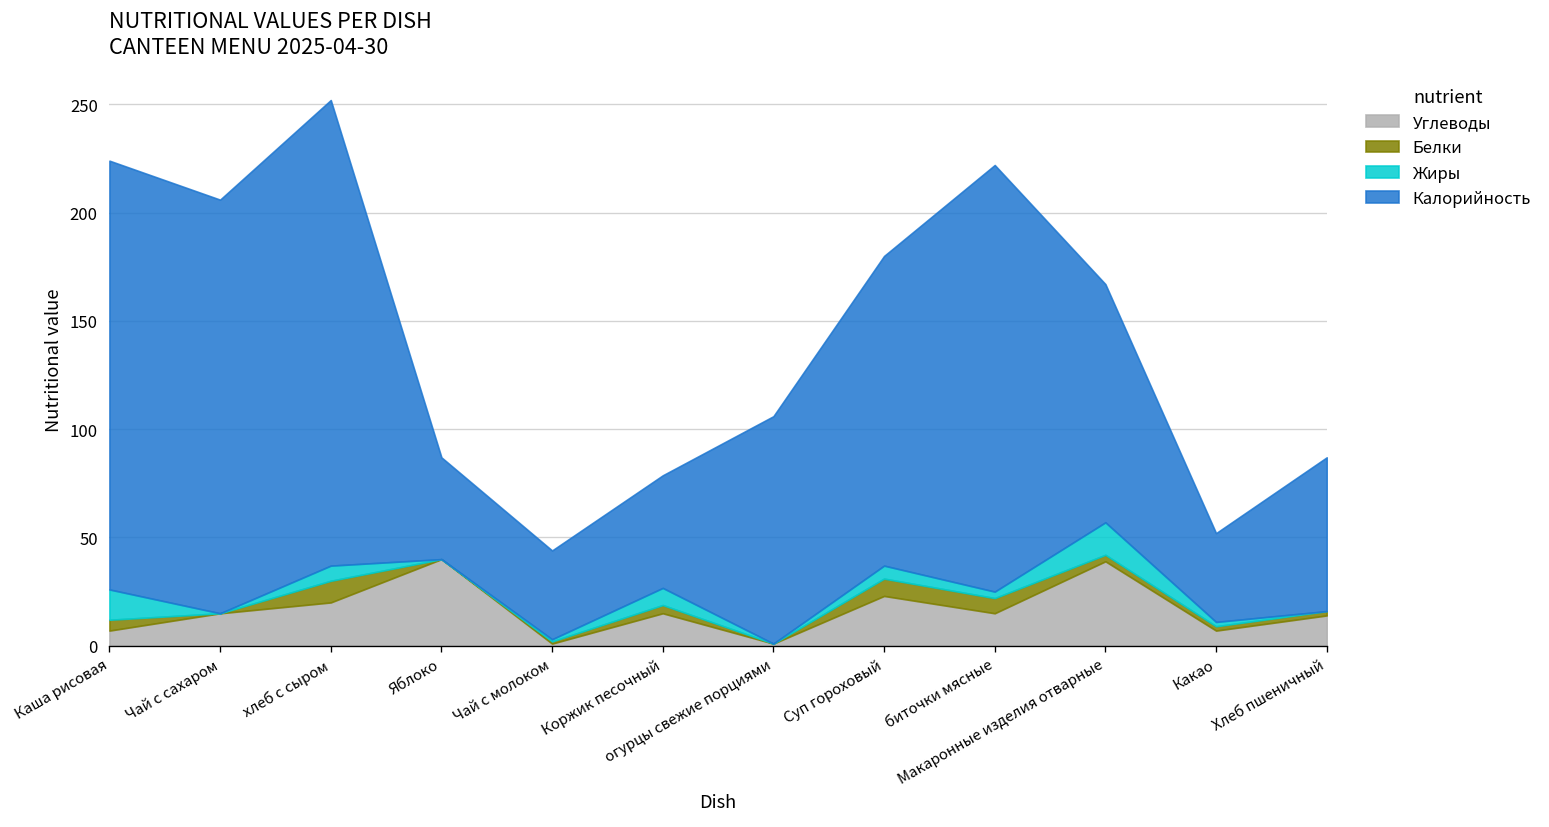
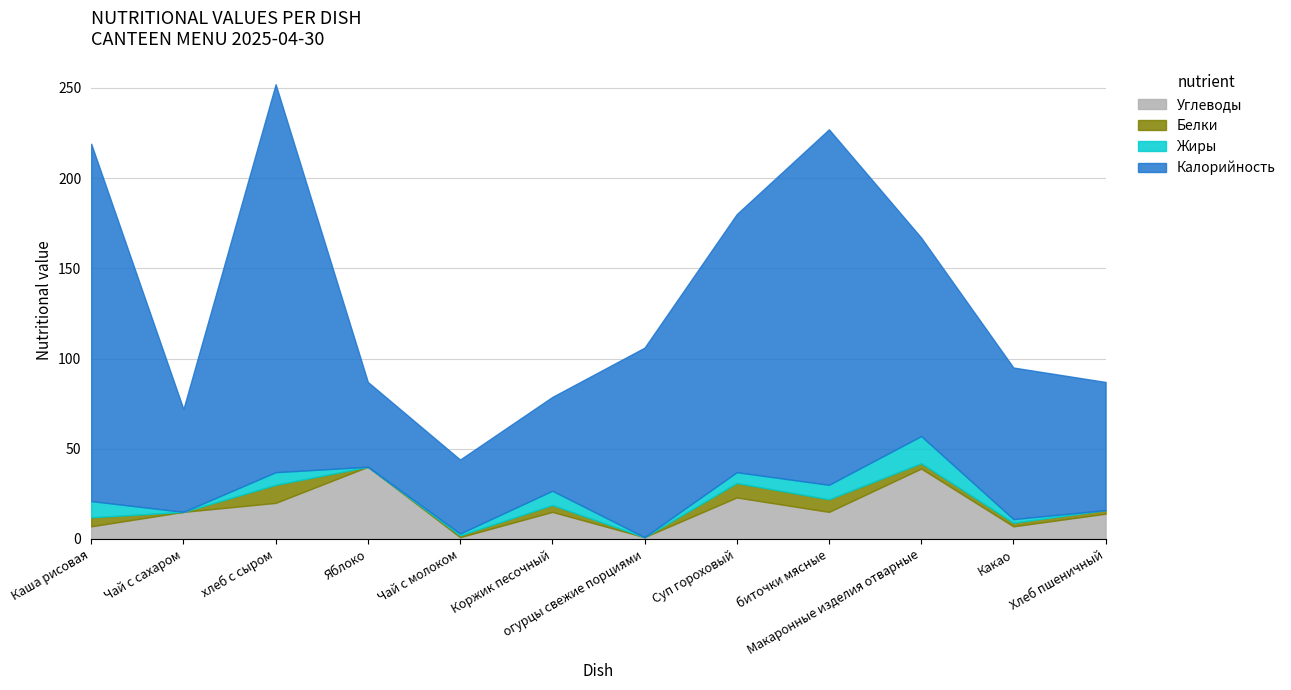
Жиры, Каша рисовая: 14 -> 9
Калорийность, Чай с сахаром: 191 -> 57
Жиры, биточки мясные: 3 -> 8
Калорийность, Какао: 41 -> 84
